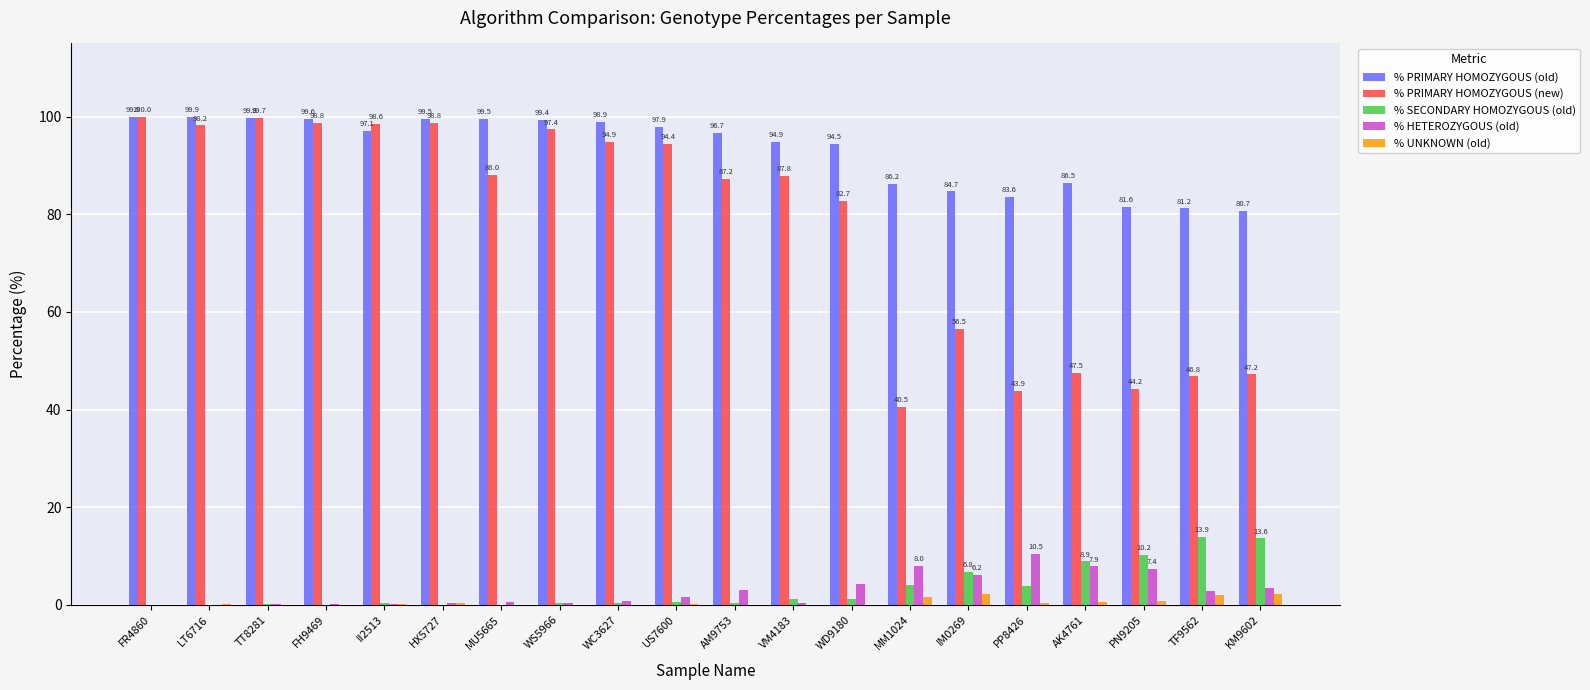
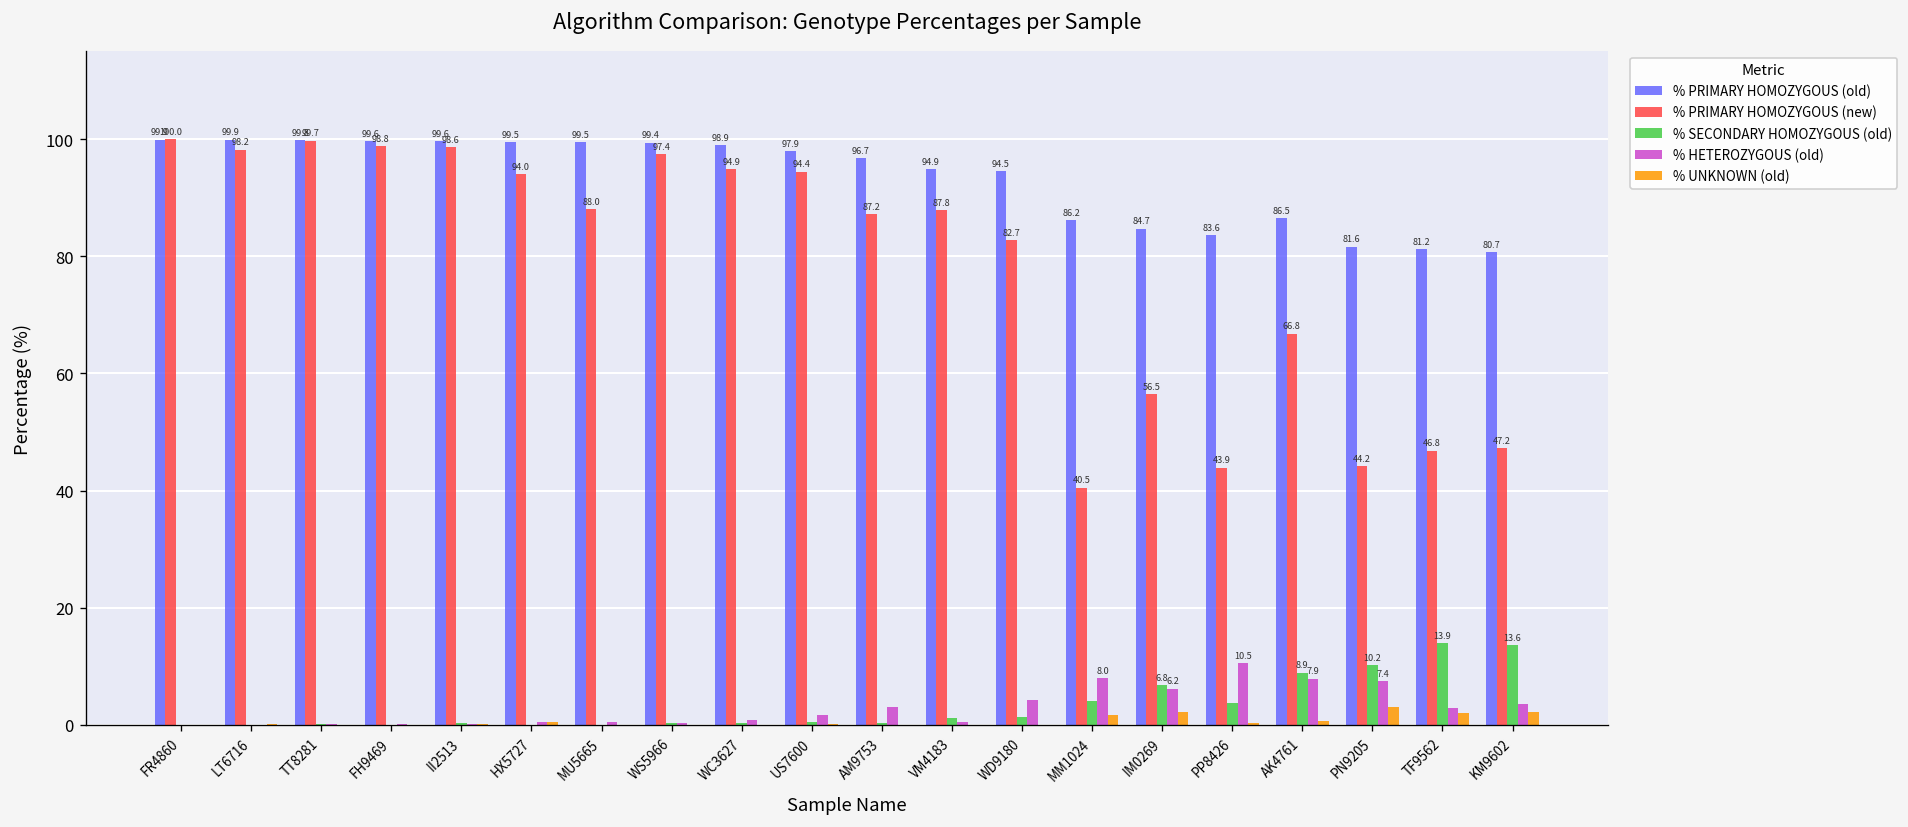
% PRIMARY HOMOZYGOUS (old), II2513: 97.1 -> 99.6
% PRIMARY HOMOZYGOUS (new), HX5727: 98.8 -> 94.0
% PRIMARY HOMOZYGOUS (new), AK4761: 47.5 -> 66.8
% UNKNOWN (old), PN9205: 1 -> 3
